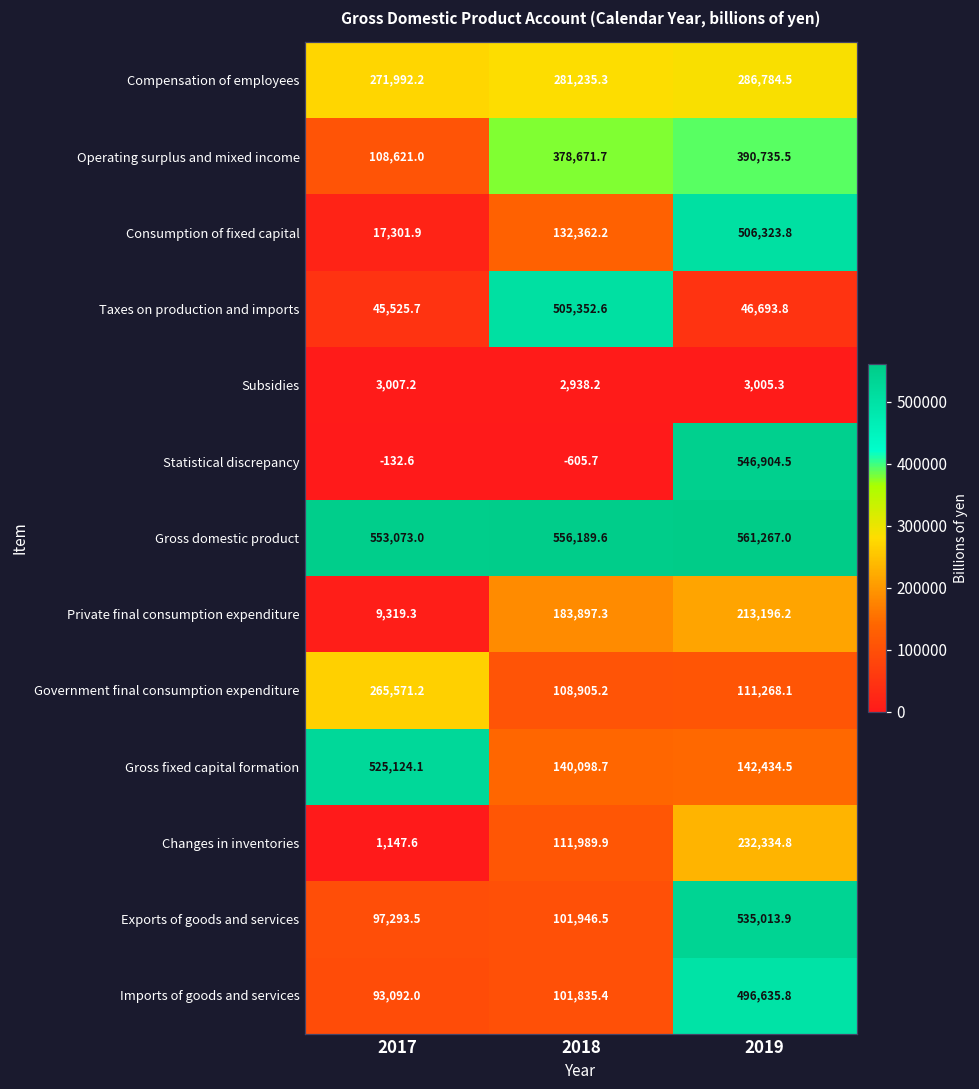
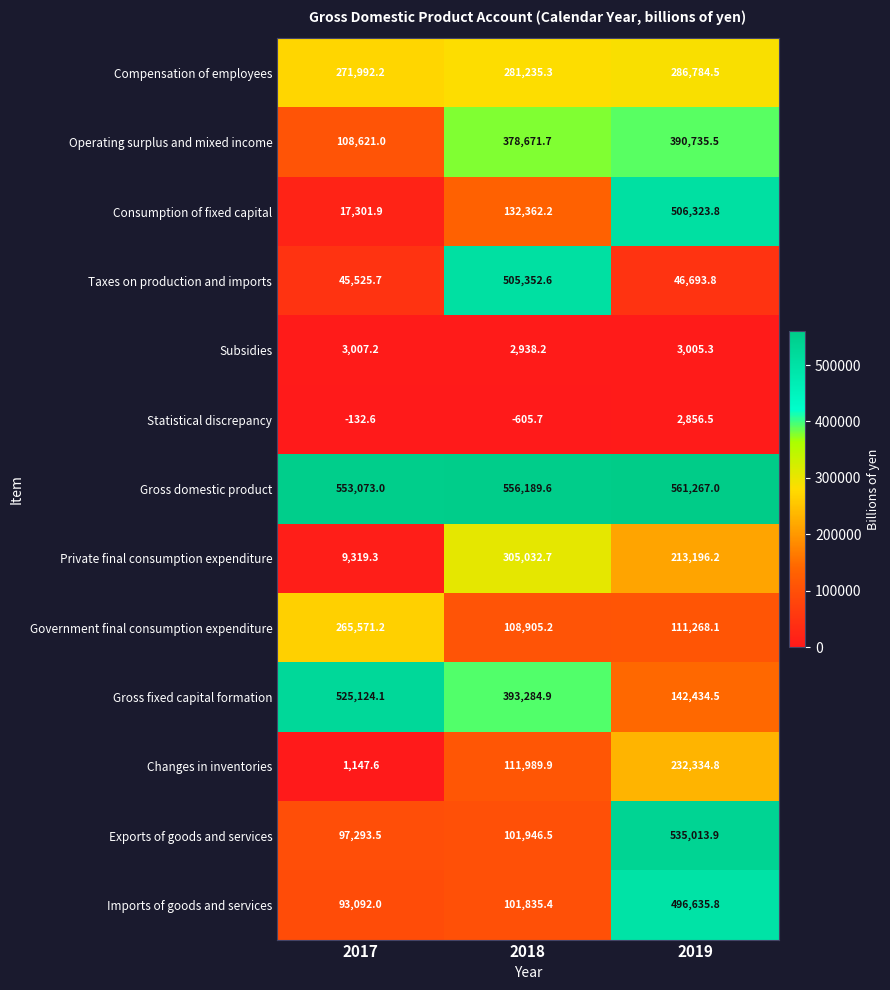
Statistical discrepancy, 2019: 546,904.5 -> 2,856.5
Private final consumption expenditure, 2018: 183,897.3 -> 305,032.7
Gross fixed capital formation, 2018: 140,098.7 -> 393,284.9
